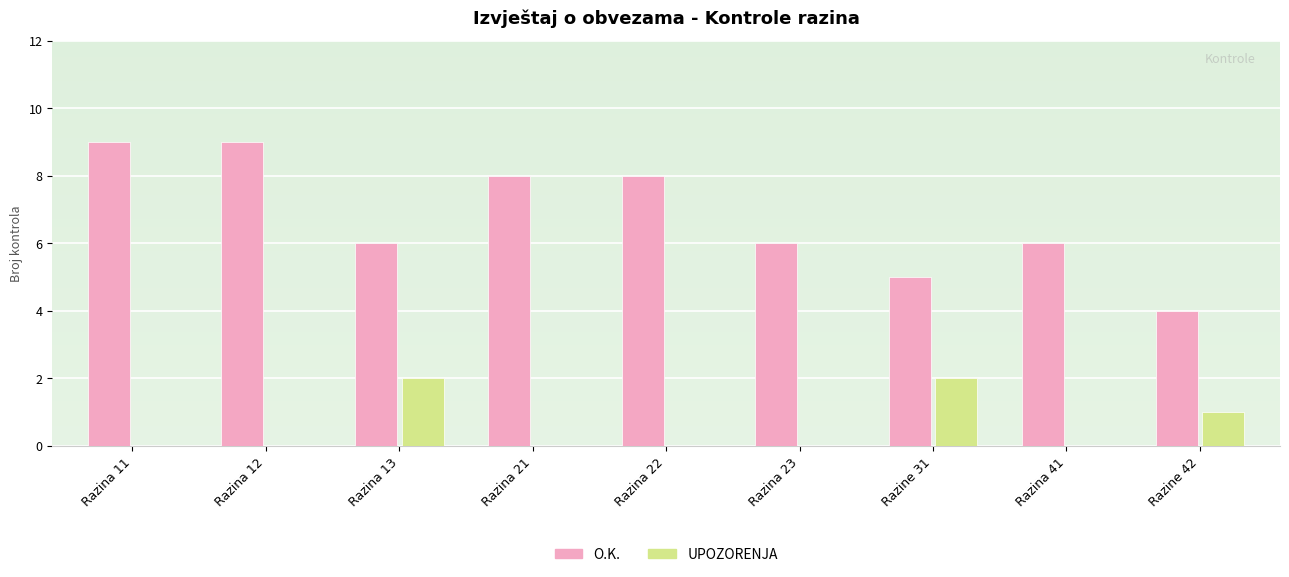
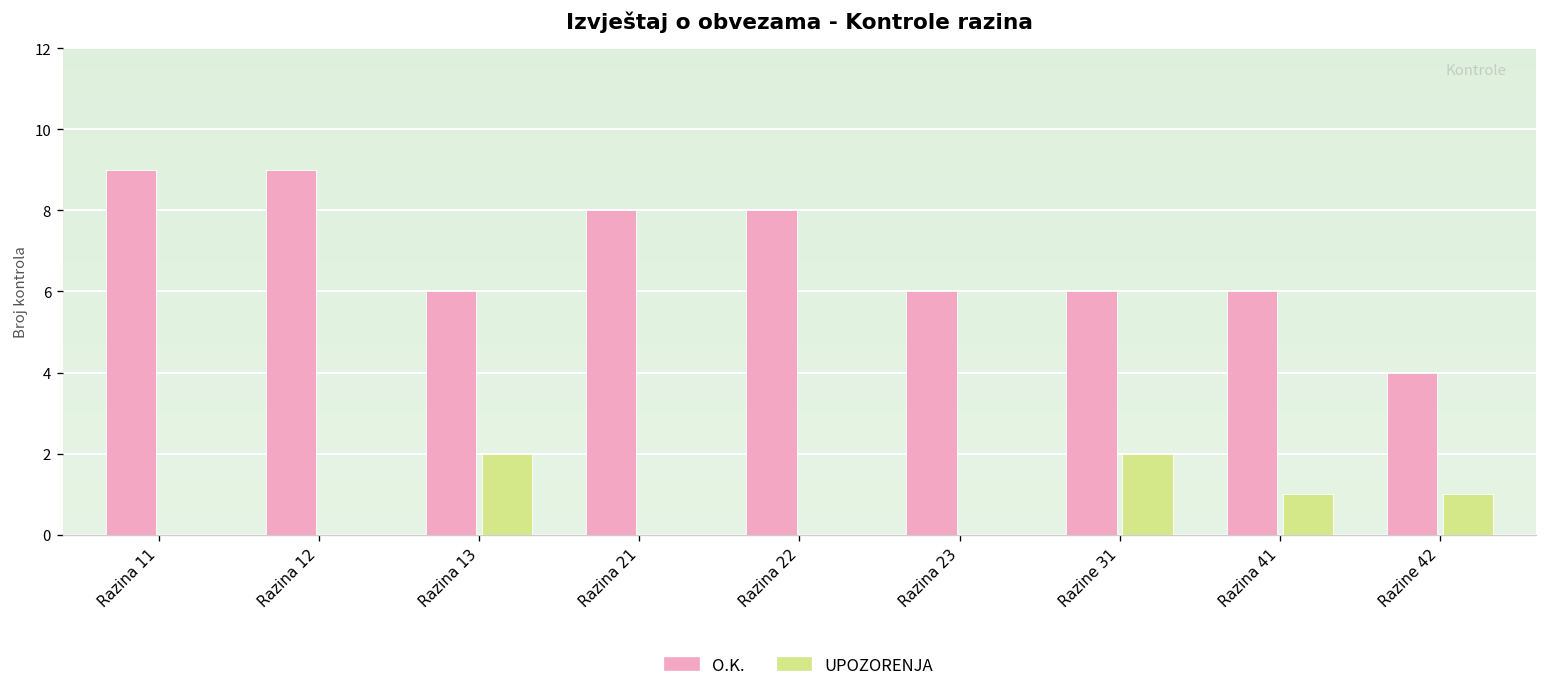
O.K., Razine 31: 5 -> 6
UPOZORENJA, Razina 41: 0 -> 1
